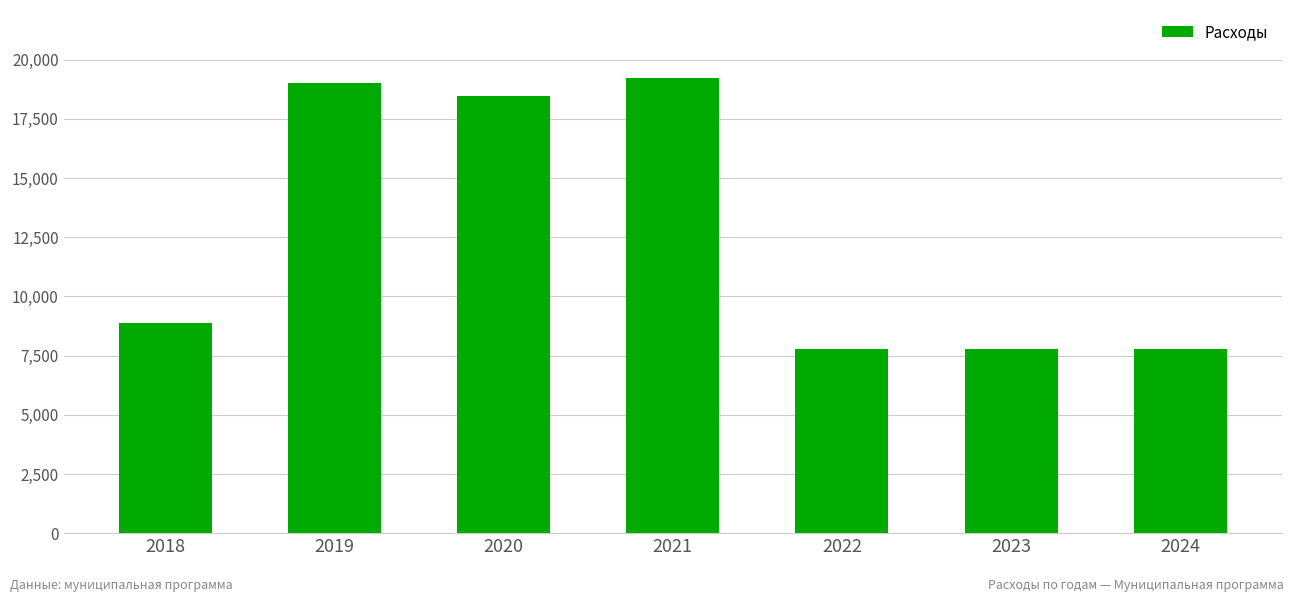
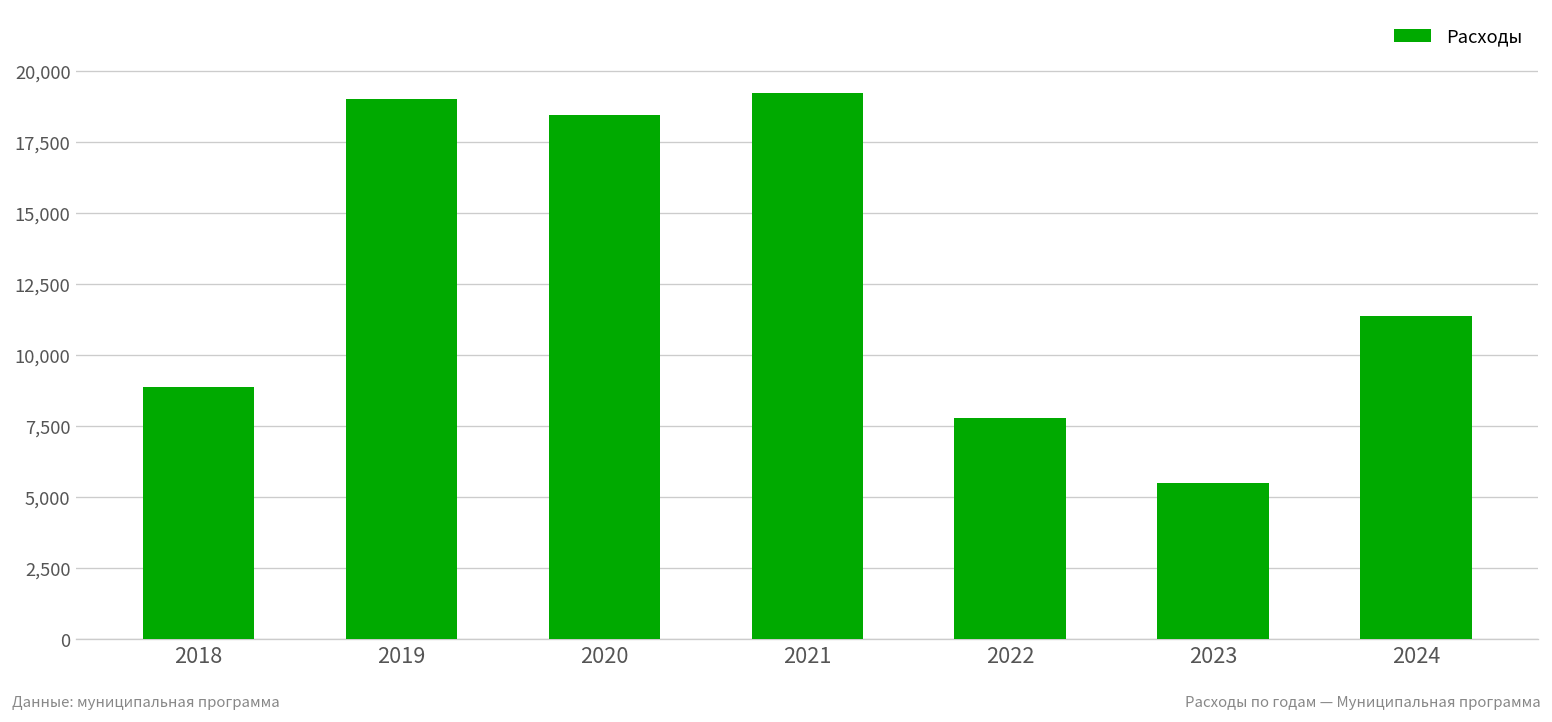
2023: 7,800 -> 5,500
2024: 7,800 -> 11,400
